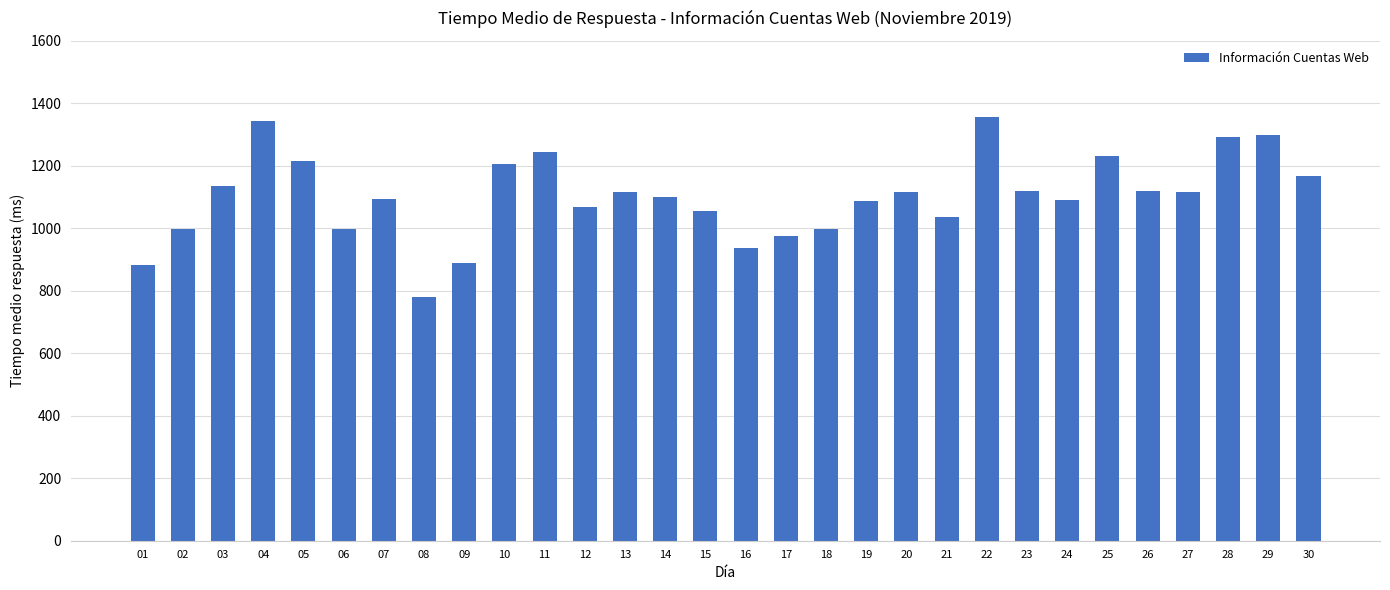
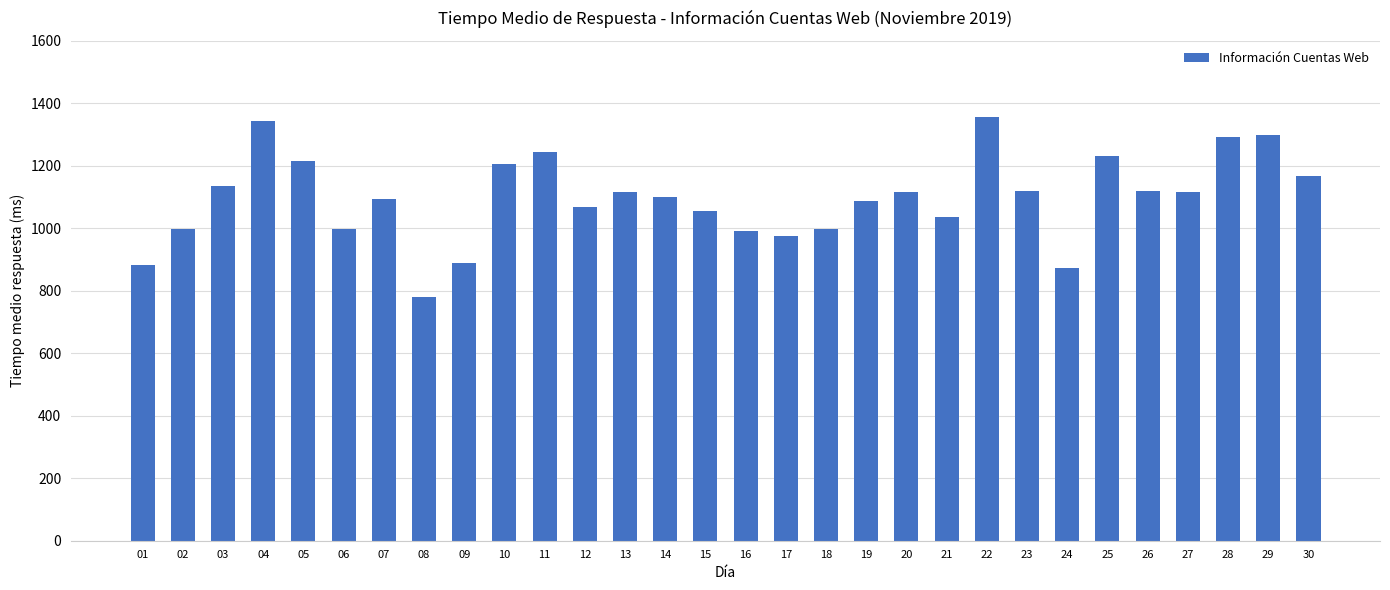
16: 940 -> 990
24: 1090 -> 870
